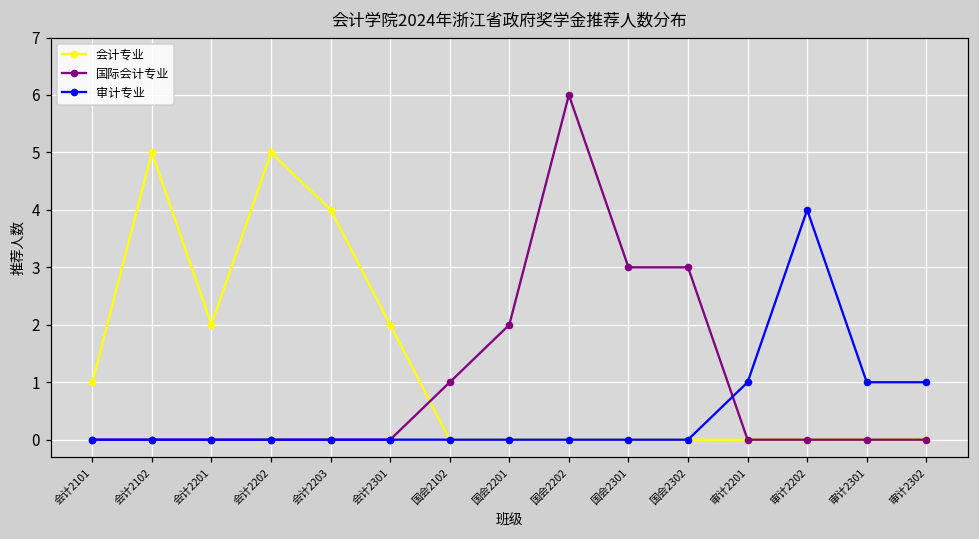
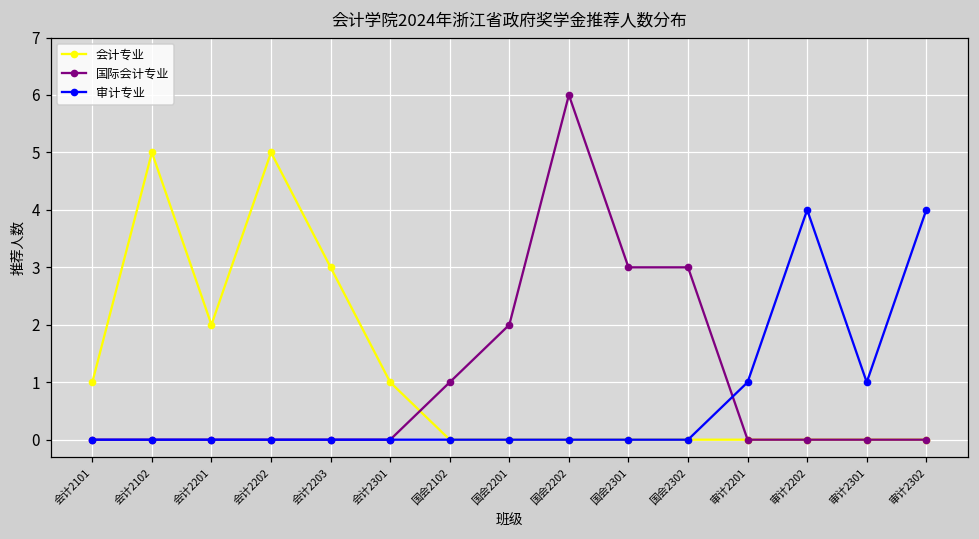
会计专业, 会计2203: 4 -> 3
会计专业, 会计2301: 2 -> 1
审计专业, 审计2302: 1 -> 4
